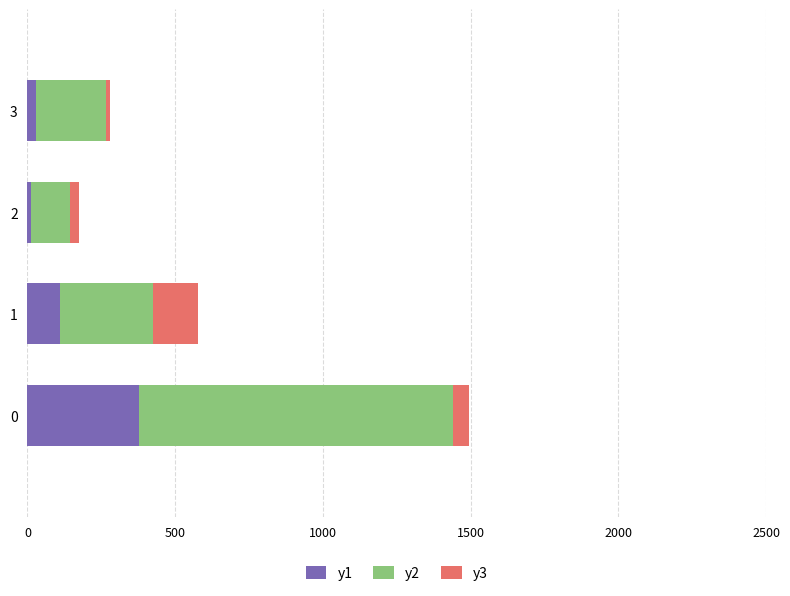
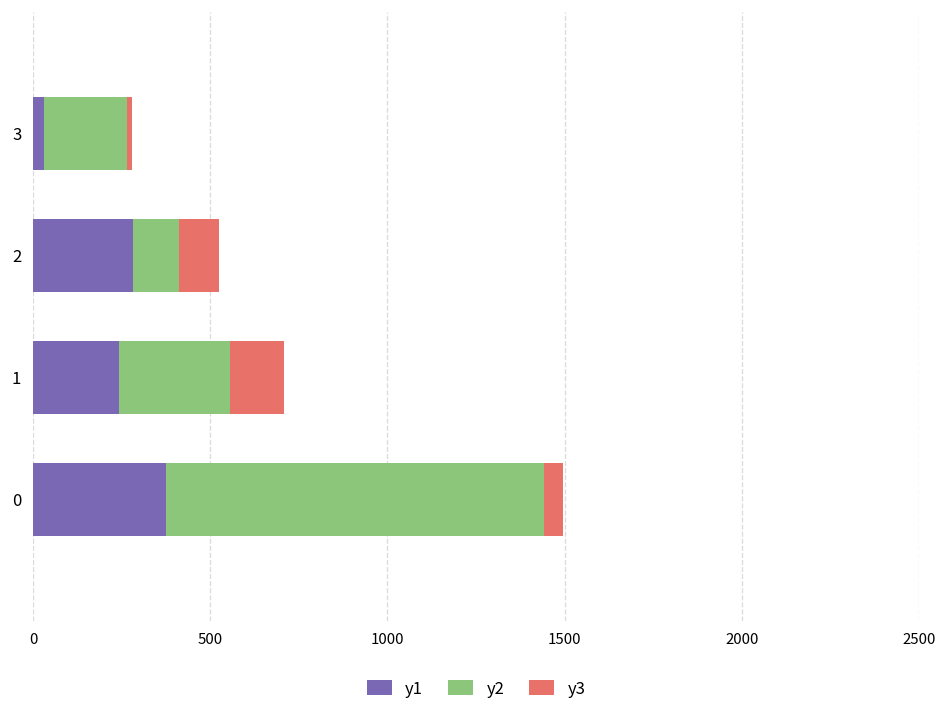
y1, 2: 10 -> 280
y3, 2: 30 -> 110
y1, 1: 110 -> 240
